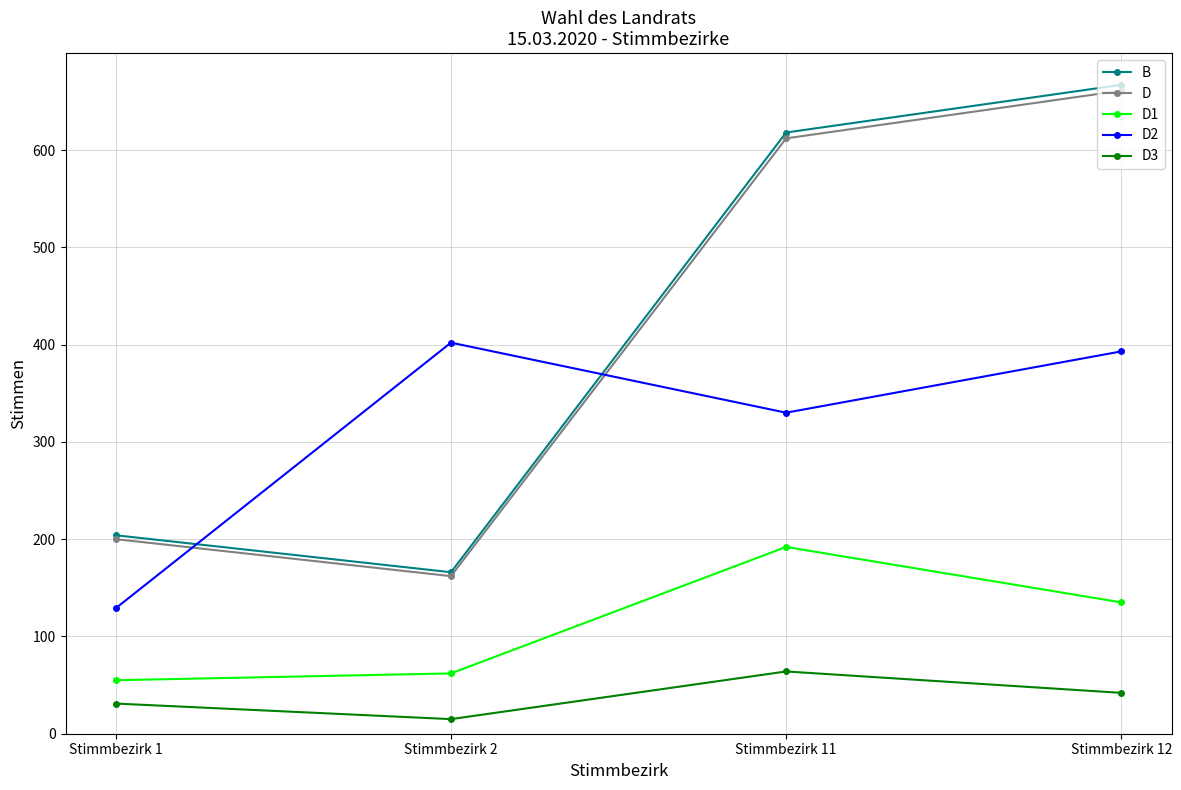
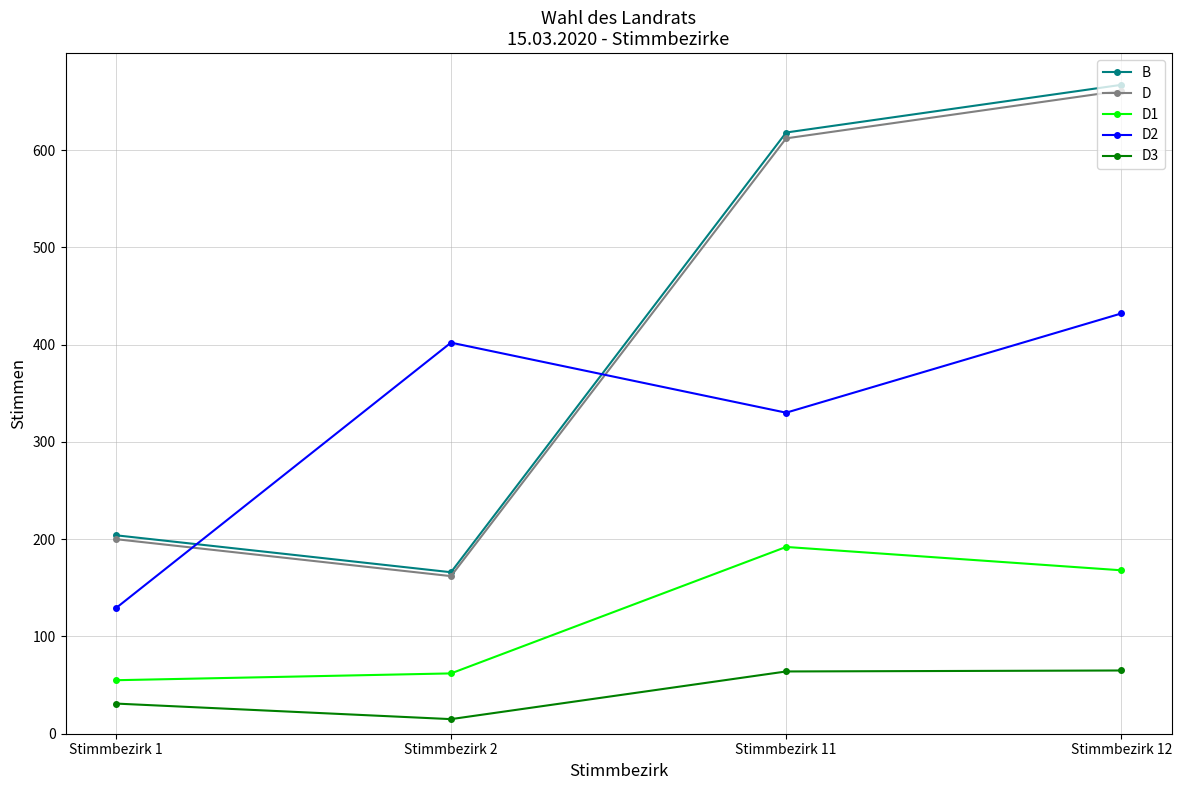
D1, Stimmbezirk 12: 140 -> 170
D2, Stimmbezirk 12: 390 -> 430
D3, Stimmbezirk 12: 40 -> 70
